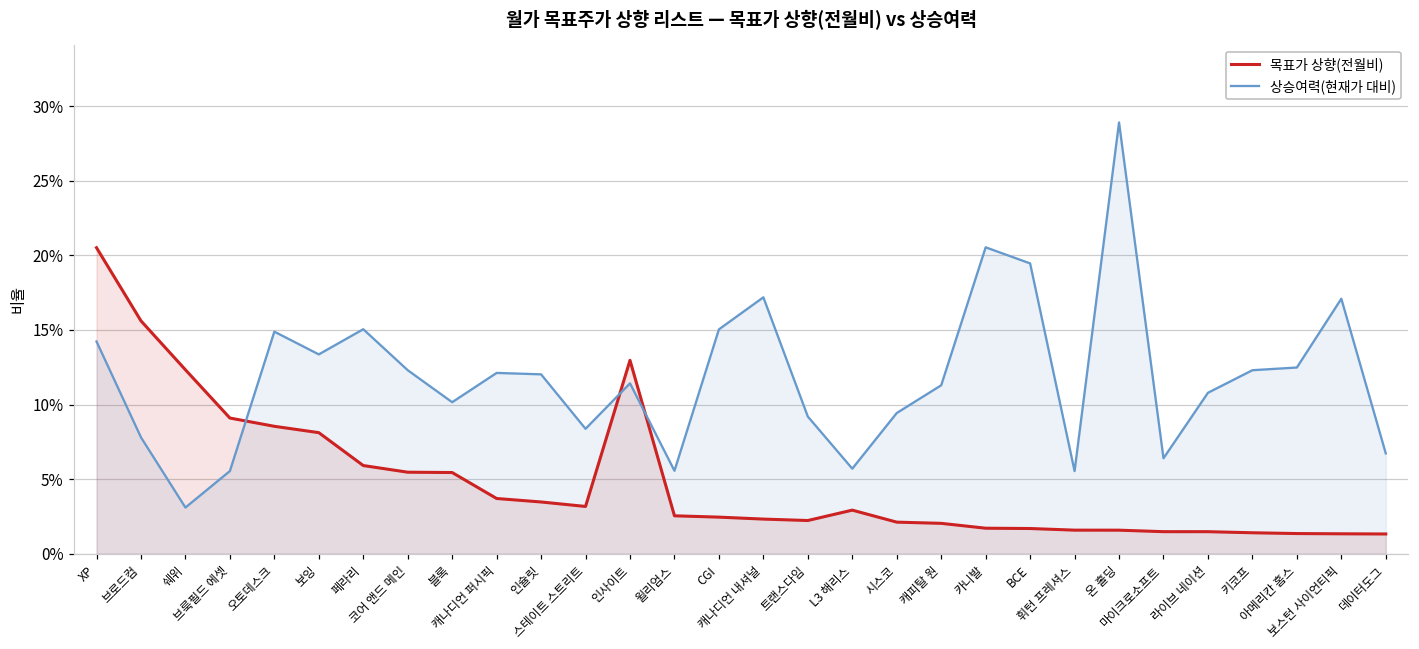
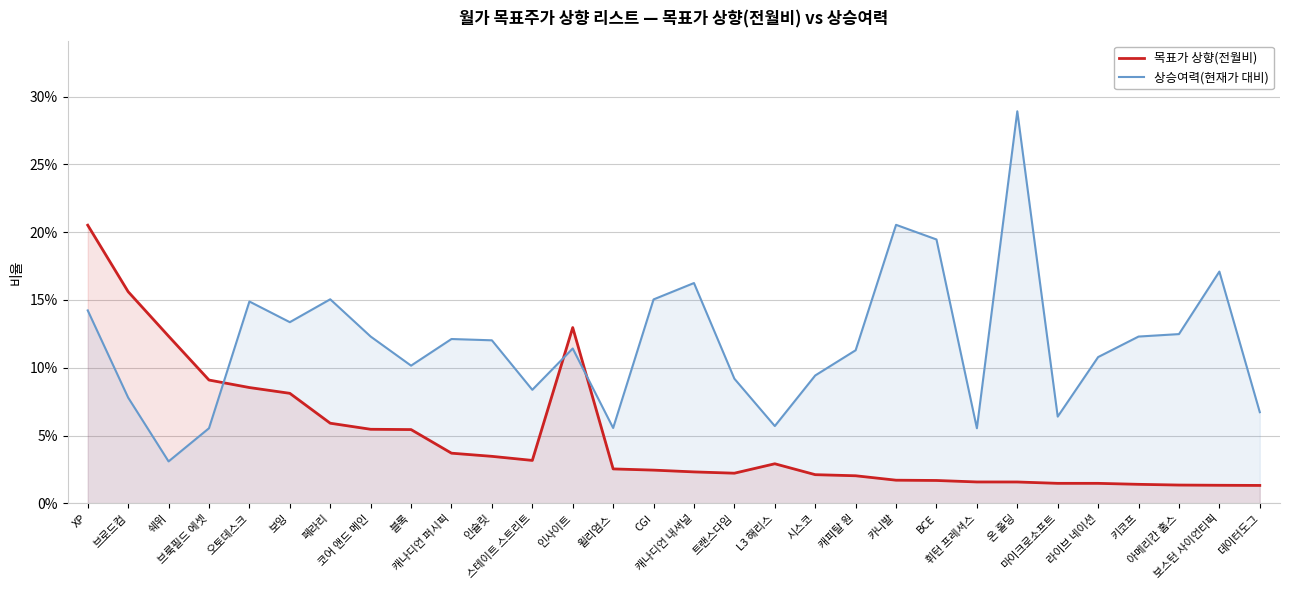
상승여력(현재가 대비), 캐나디언 내셔널: 17.2% -> 16.3%
